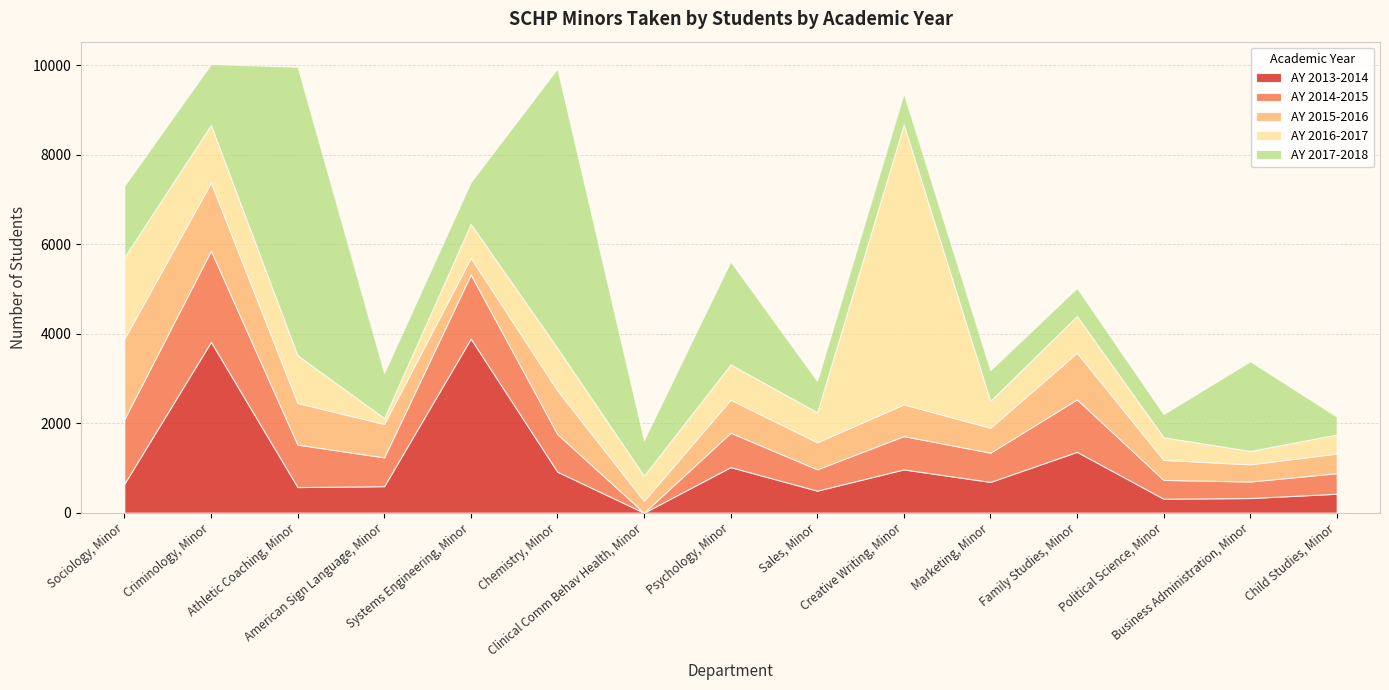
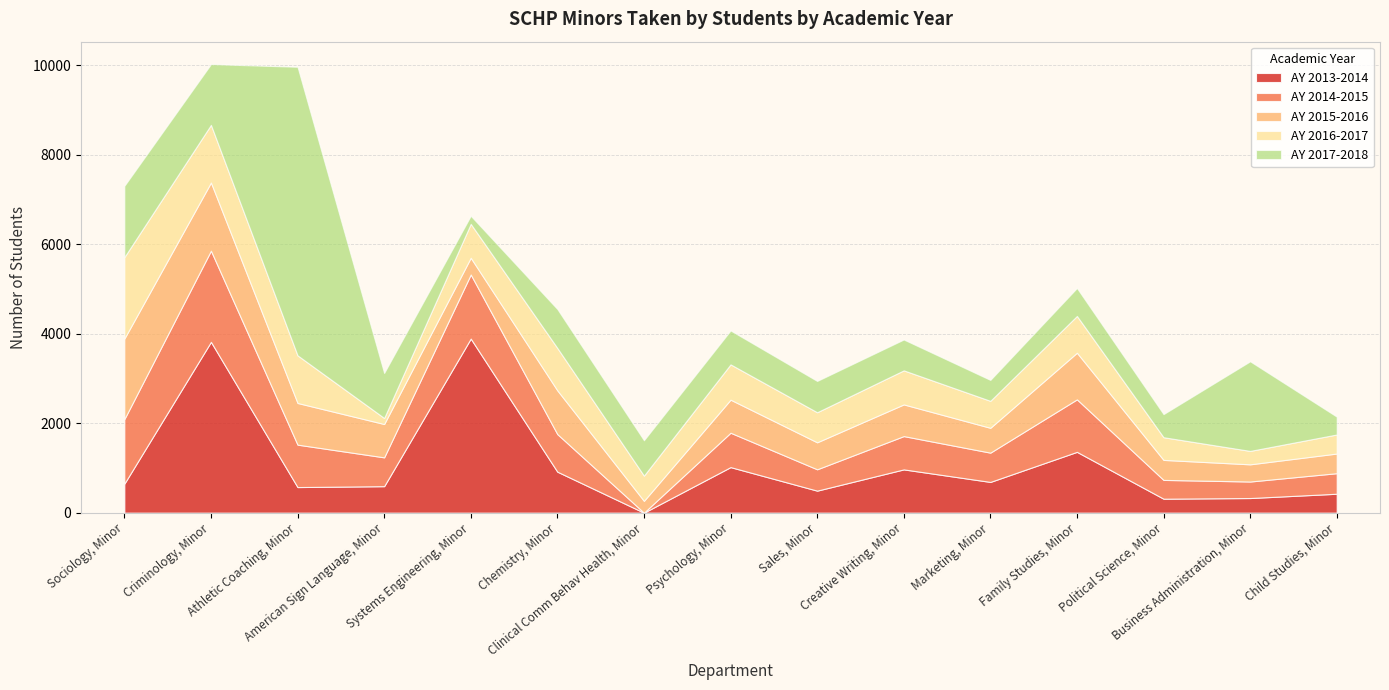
AY 2017-2018, Systems Engineering, Minor: 900 -> 200
AY 2017-2018, Chemistry, Minor: 6200 -> 900
AY 2017-2018, Psychology, Minor: 2300 -> 800
AY 2016-2017, Creative Writing, Minor: 6300 -> 800
AY 2017-2018, Marketing, Minor: 700 -> 500
